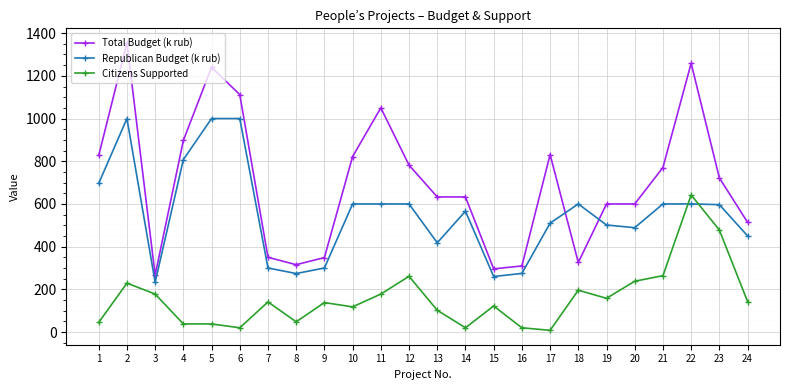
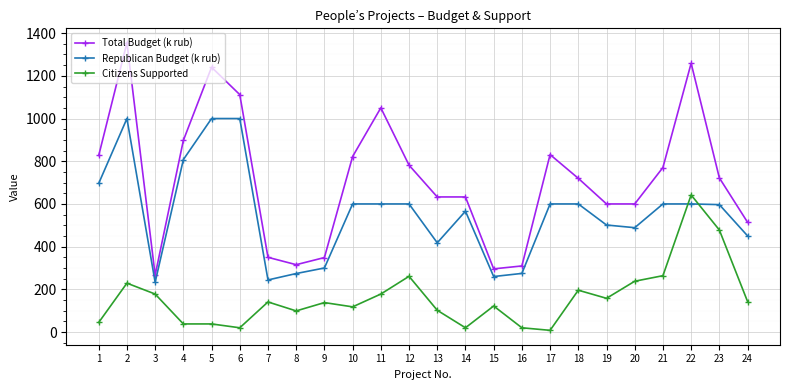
Republican Budget (k rub), 7: 300 -> 240
Citizens Supported, 8: 50 -> 100
Republican Budget (k rub), 17: 510 -> 600
Total Budget (k rub), 18: 330 -> 720
